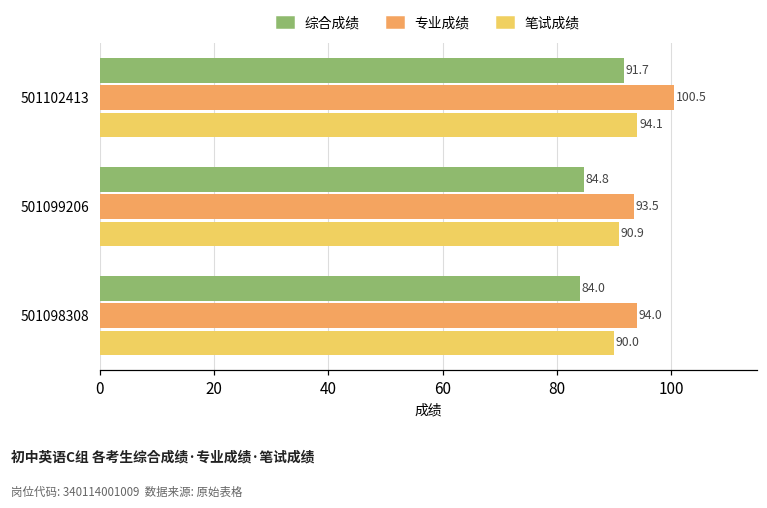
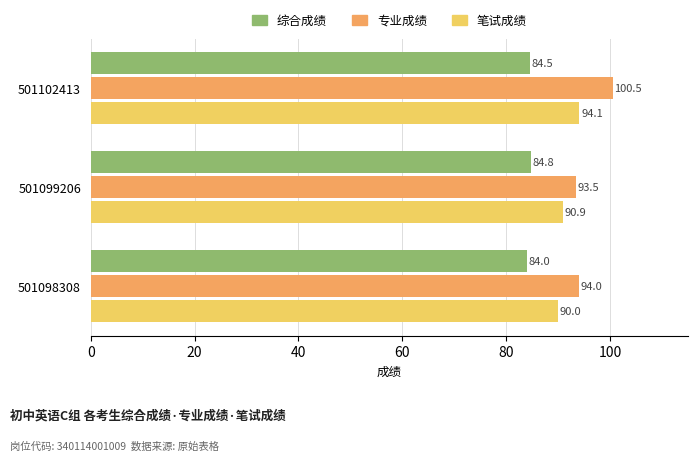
综合成绩, 501102413: 91.7 -> 84.5
